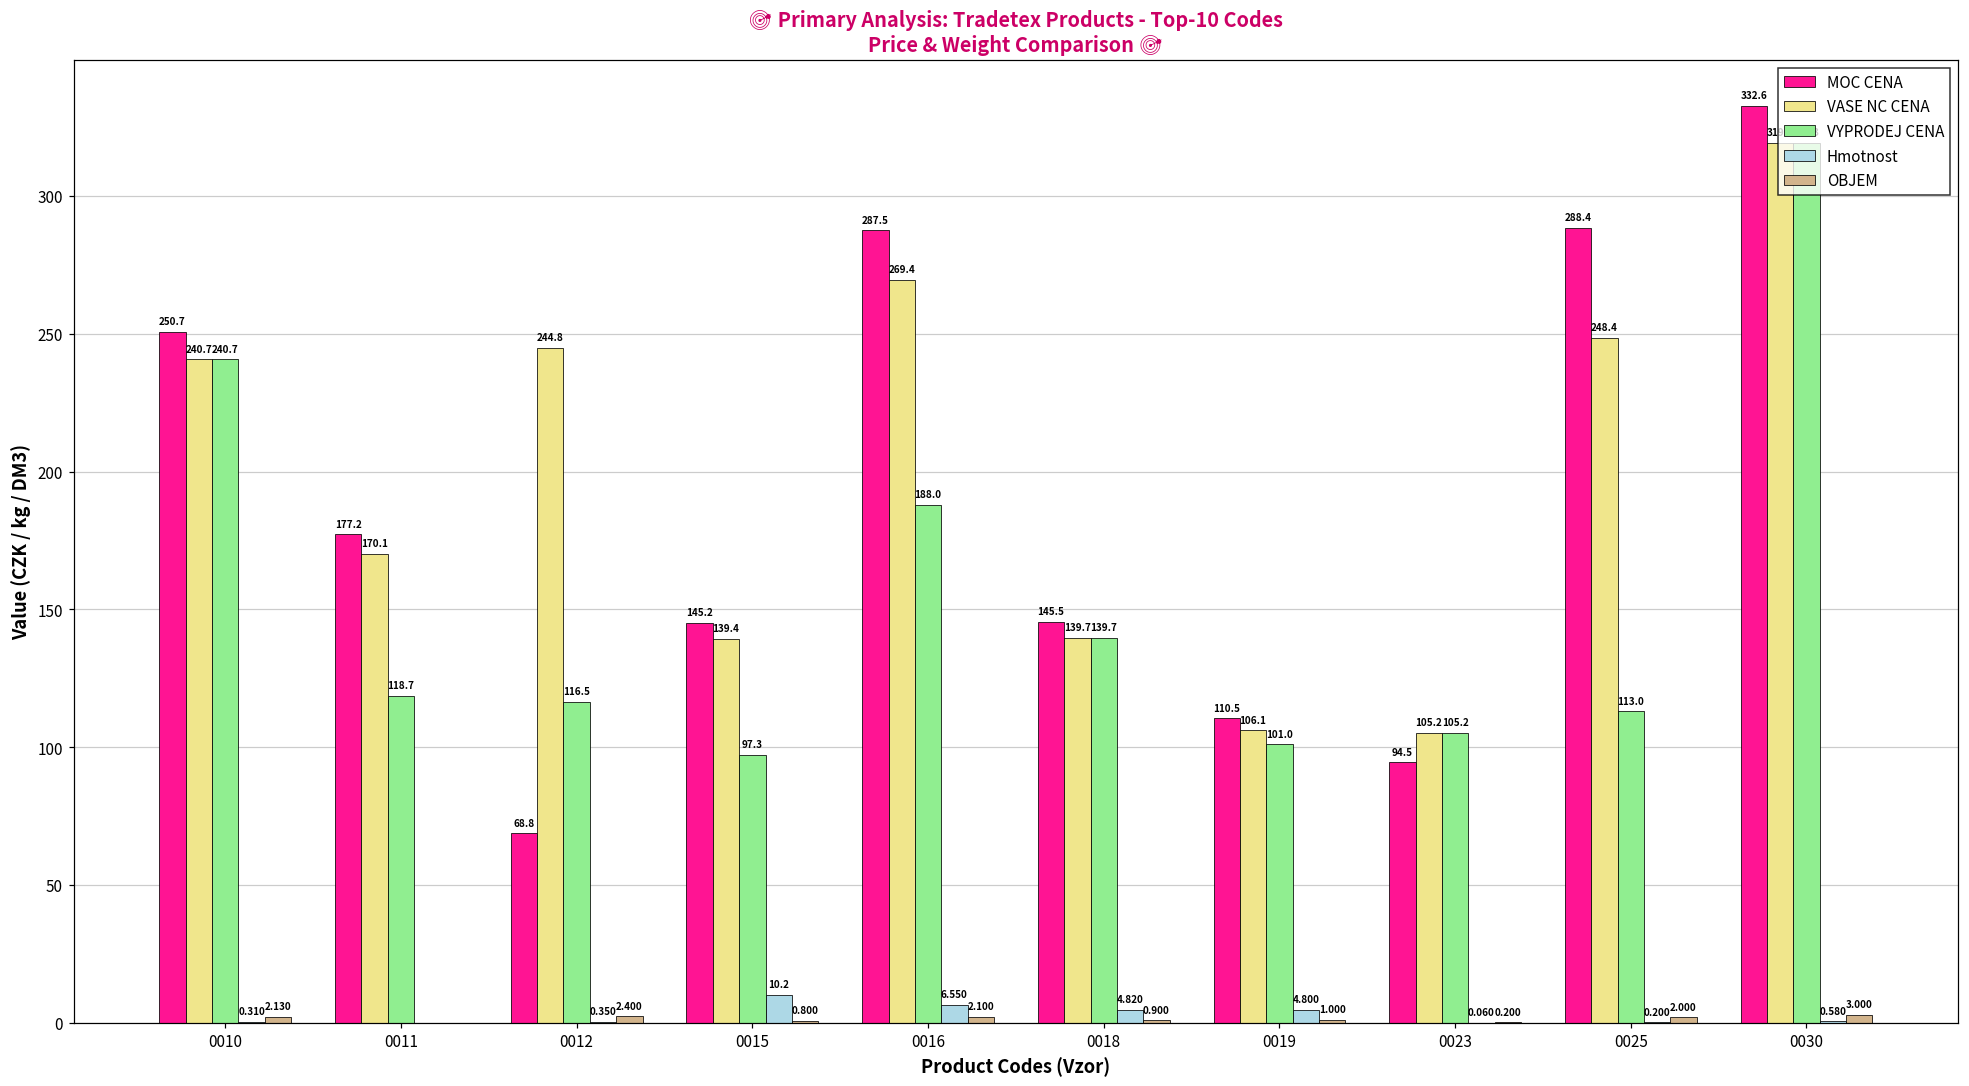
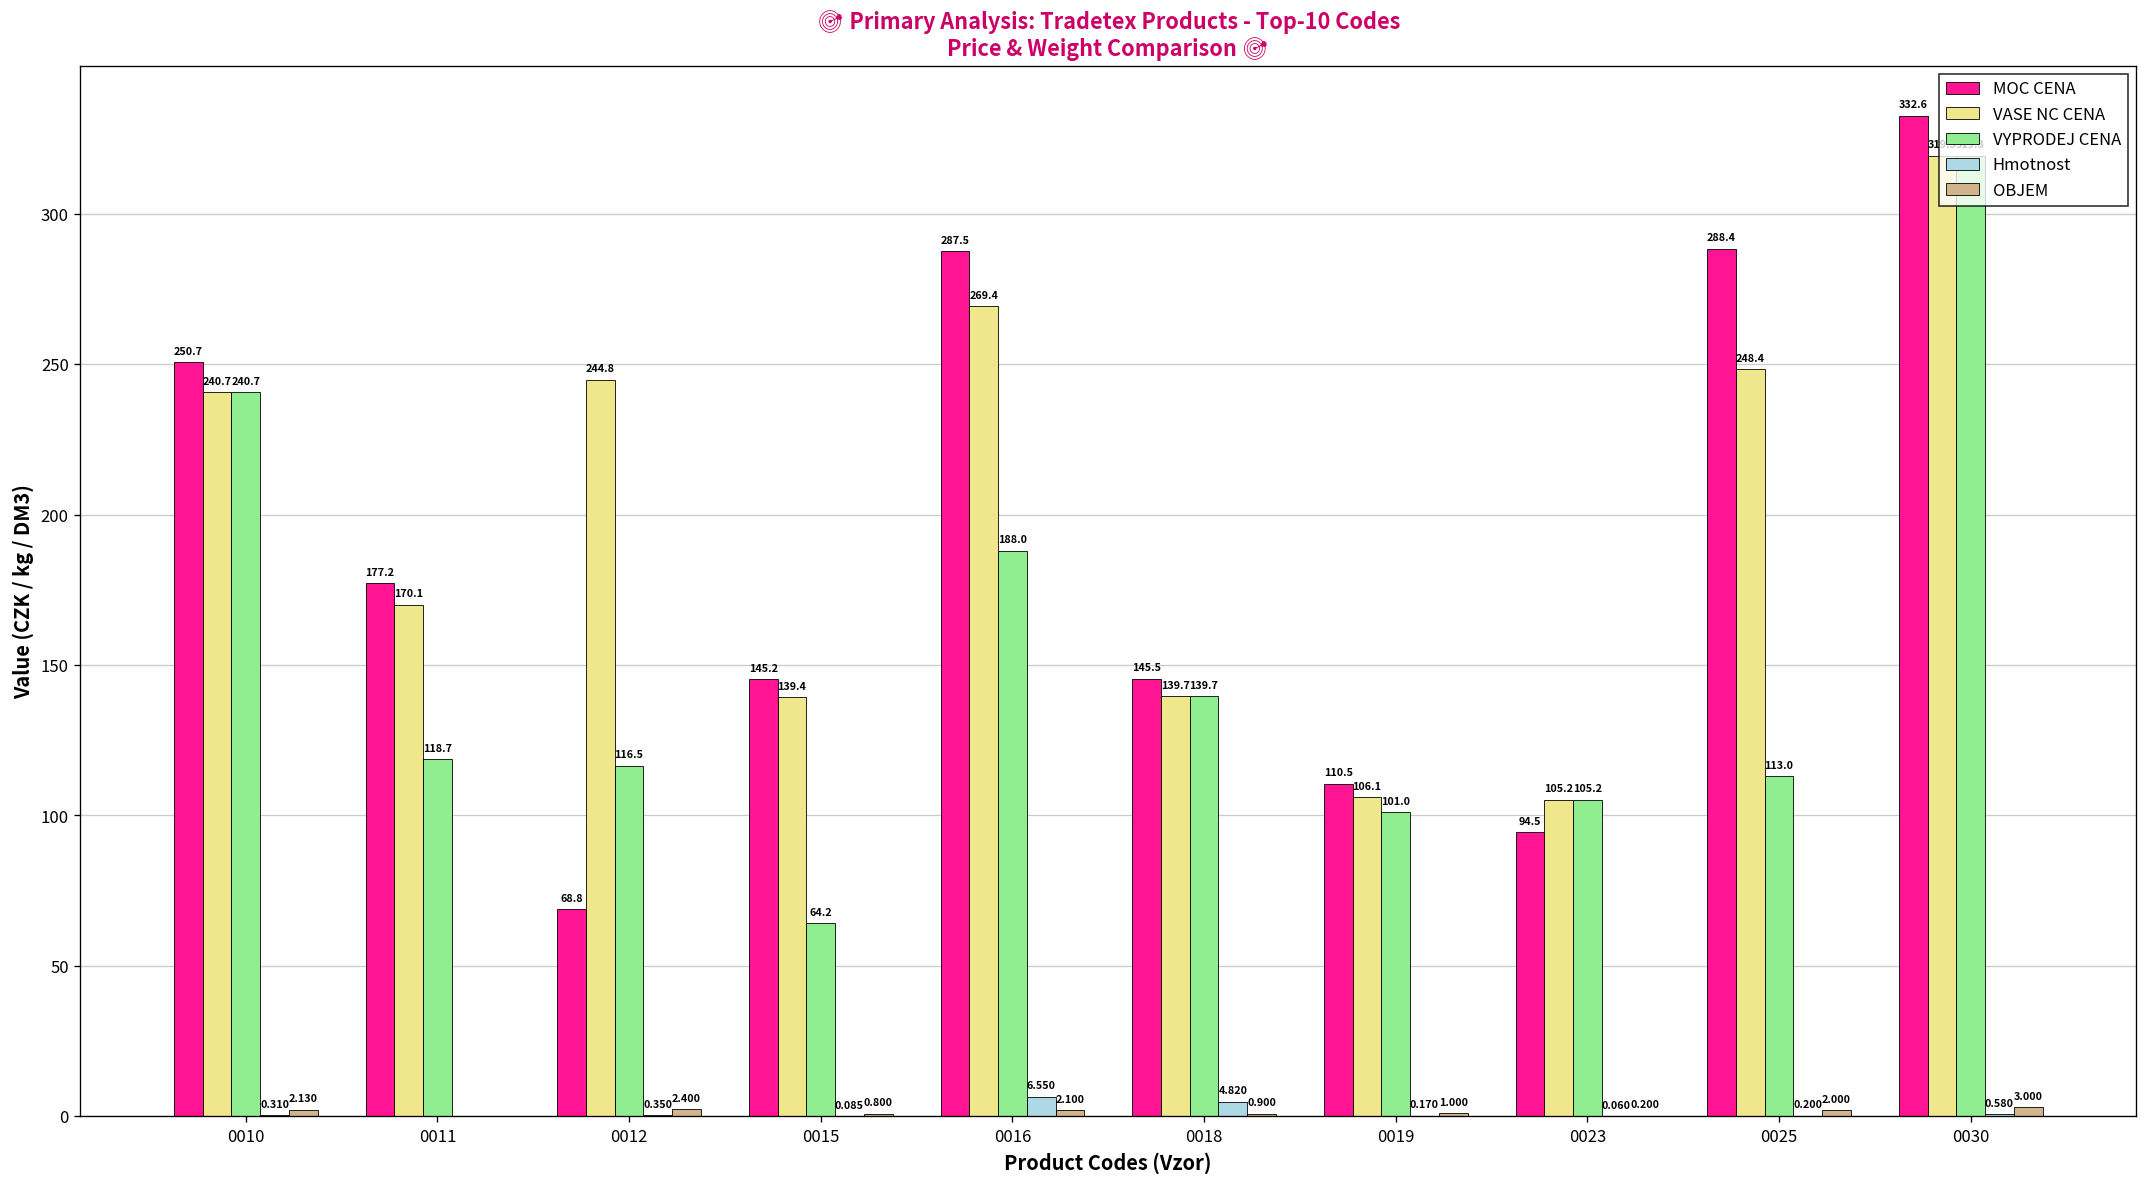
VYPRODEJ CENA, 0015: 97.3 -> 64.2
Hmotnost, 0015: 10.2 -> 0.085
Hmotnost, 0019: 4.800 -> 0.170
